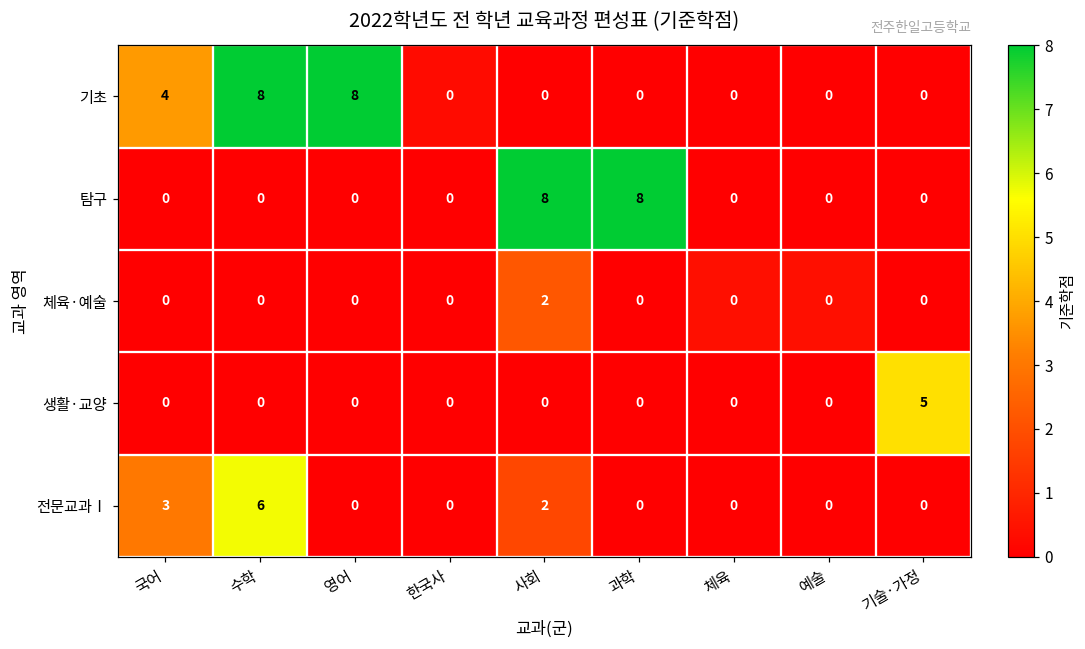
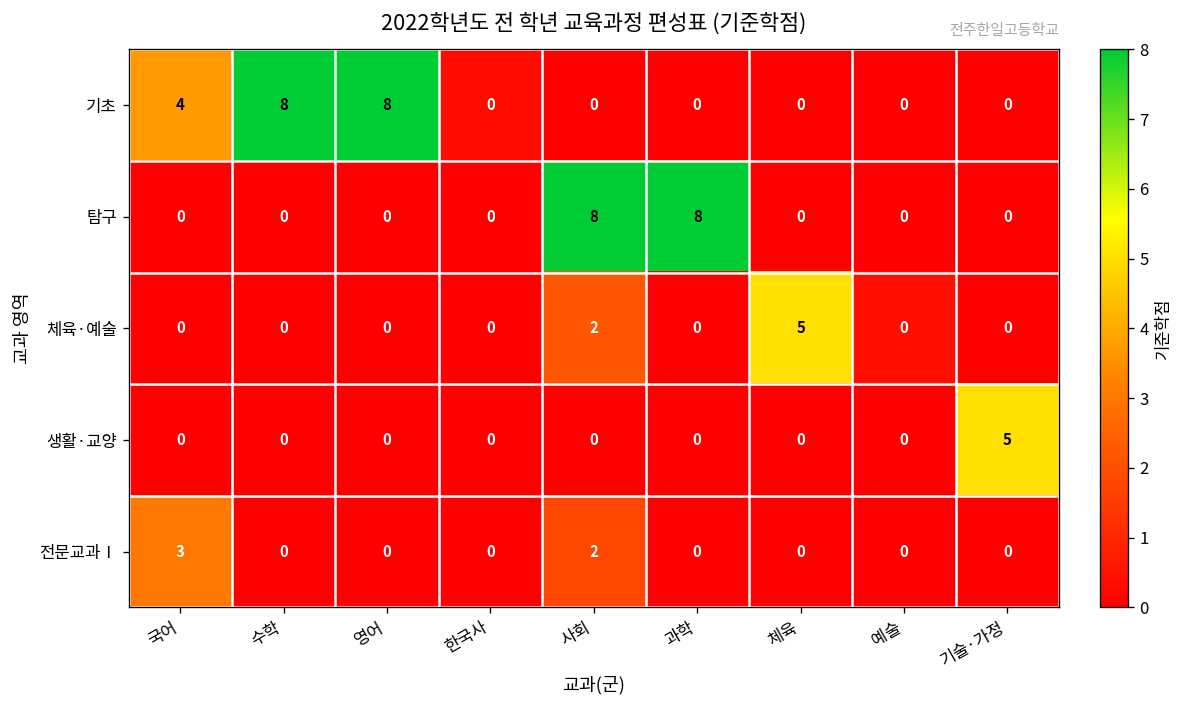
체육·예술, 체육: 0 -> 5
전문교과Ⅰ, 수학: 6 -> 0
